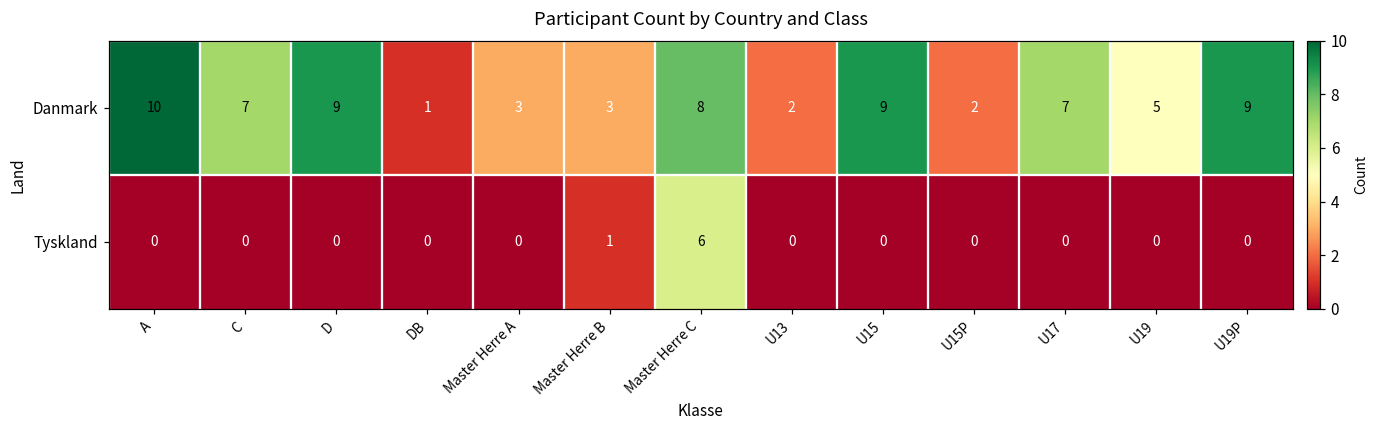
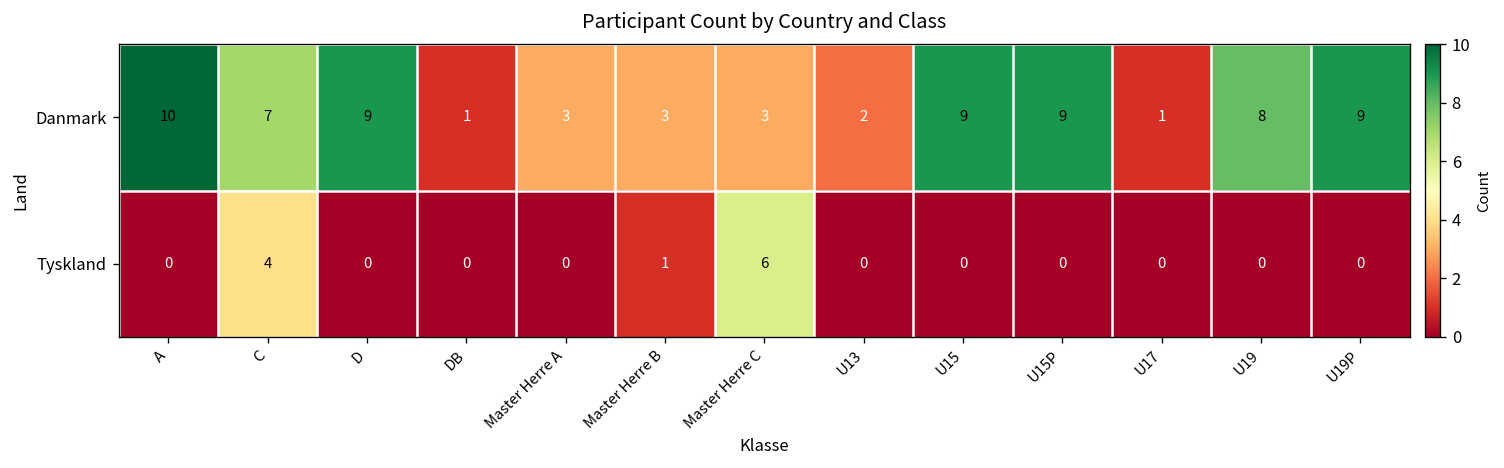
Danmark, Master Herre C: 8 -> 3
Danmark, U15P: 2 -> 9
Danmark, U17: 7 -> 1
Danmark, U19: 5 -> 8
Tyskland, C: 0 -> 4
